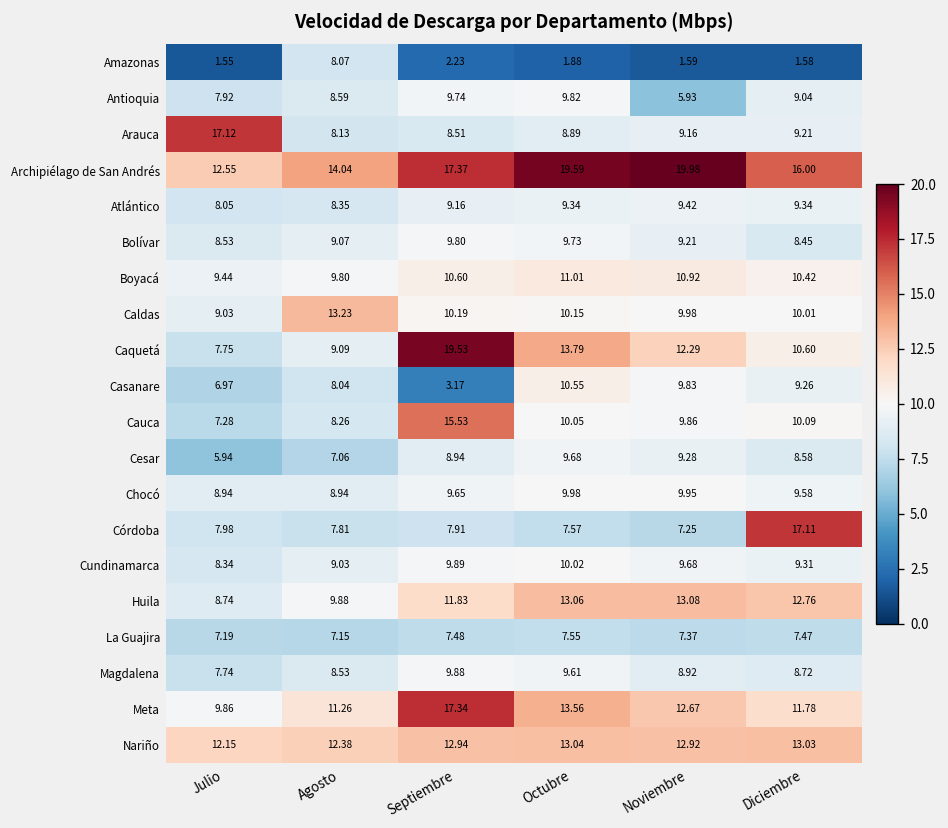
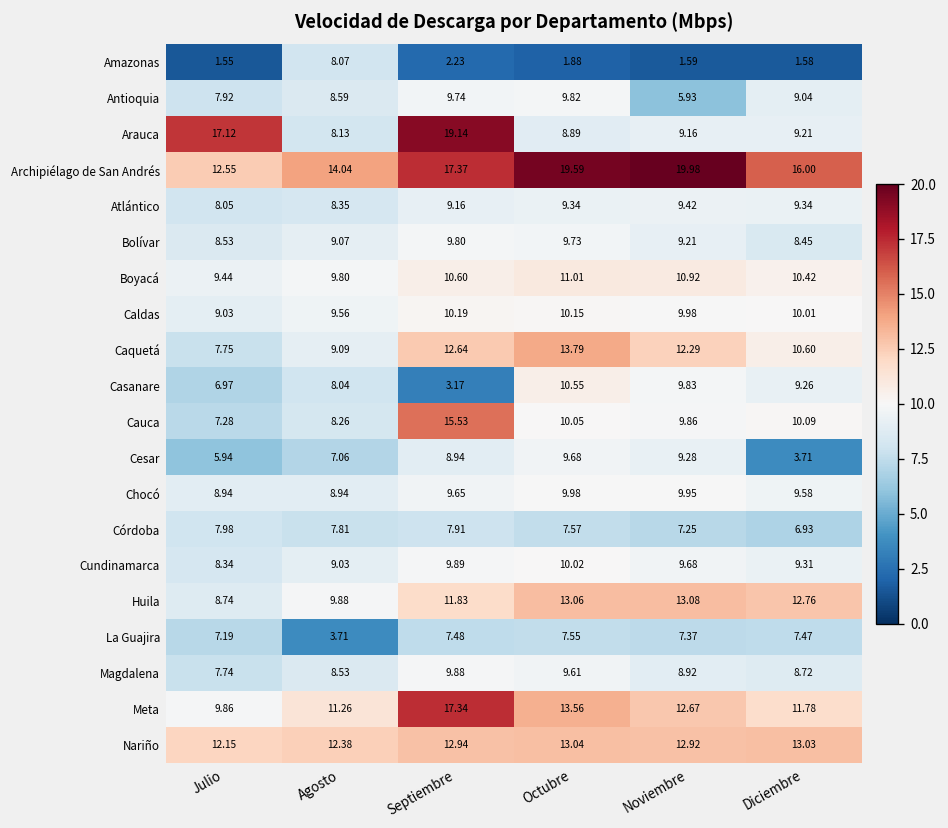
Arauca, Septiembre: 8.51 -> 19.14
Caldas, Agosto: 13.23 -> 9.56
Caquetá, Septiembre: 19.53 -> 12.64
Cesar, Diciembre: 8.58 -> 3.71
Córdoba, Diciembre: 17.11 -> 6.93
La Guajira, Agosto: 7.15 -> 3.71
